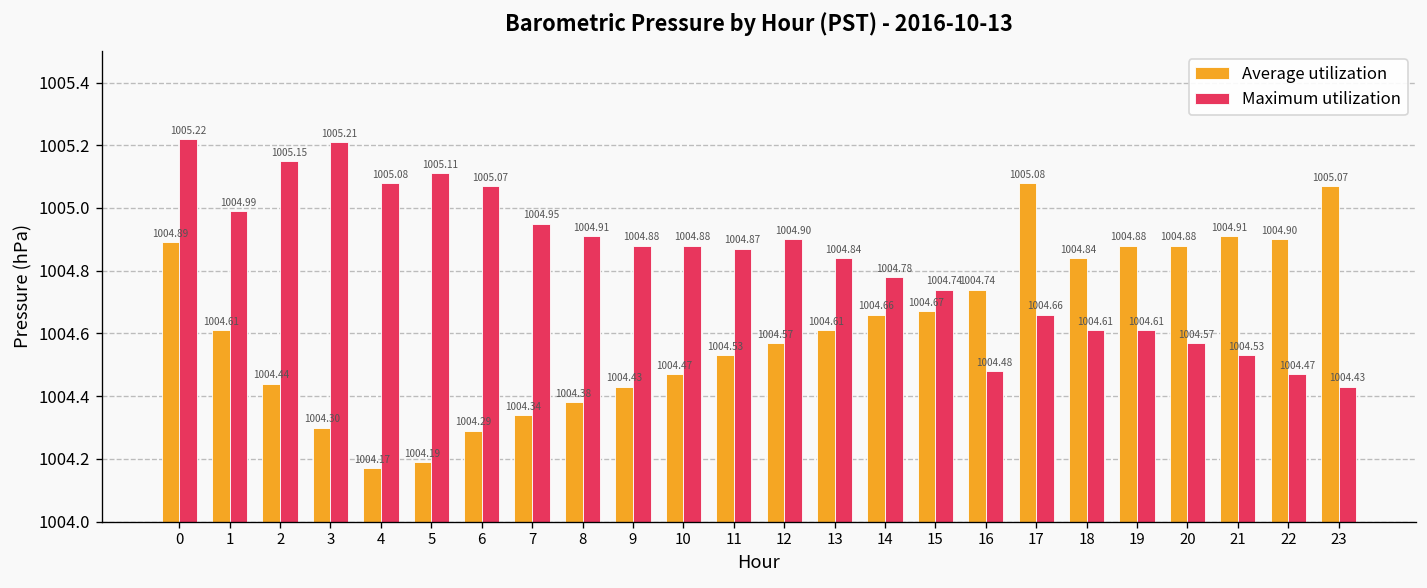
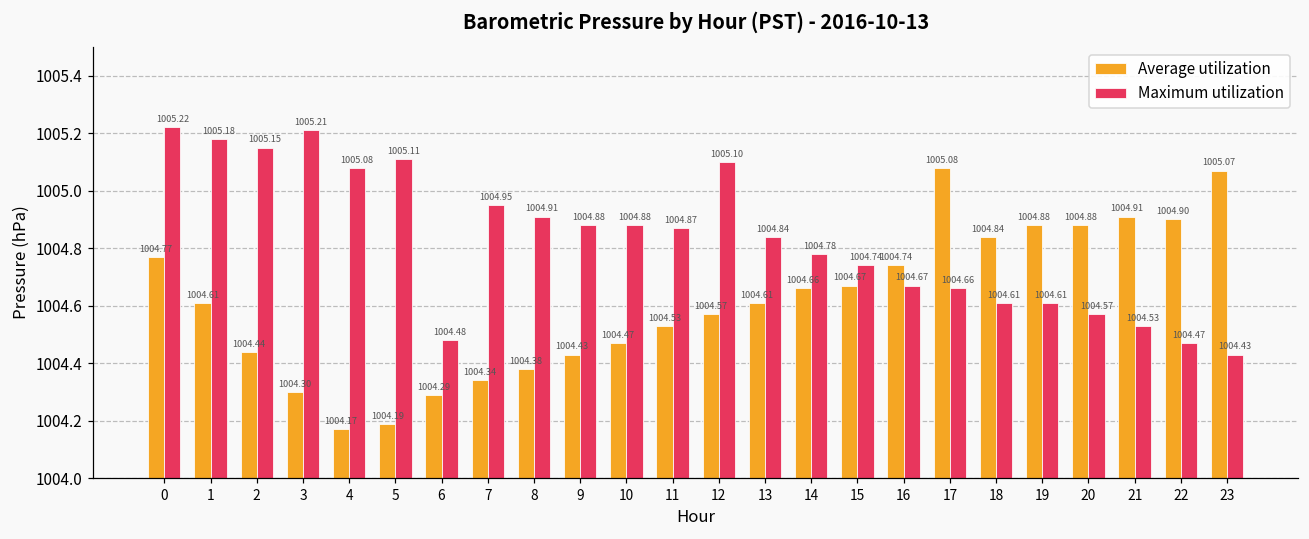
Average utilization, 0: 1004.89 -> 1004.77
Maximum utilization, 1: 1004.99 -> 1005.18
Maximum utilization, 6: 1005.07 -> 1004.48
Maximum utilization, 12: 1004.90 -> 1005.10
Maximum utilization, 16: 1004.48 -> 1004.67
